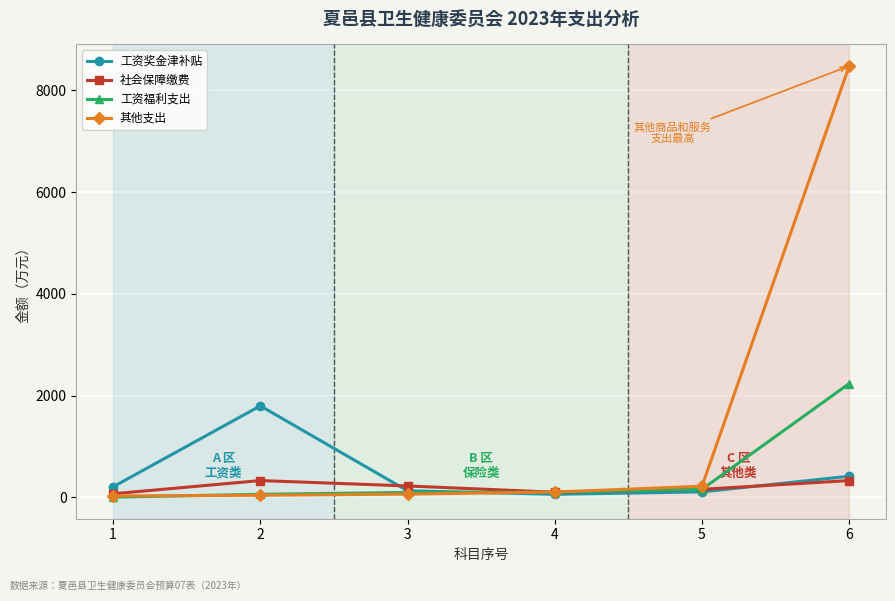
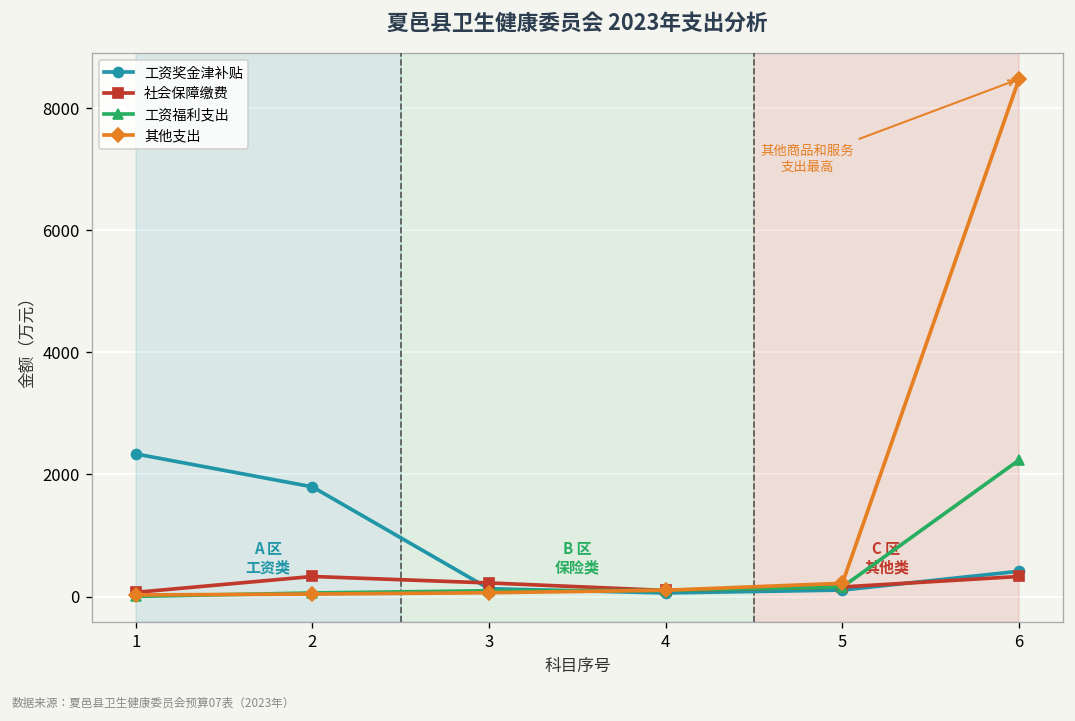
工资奖金津补贴, 1: 200 -> 2300
